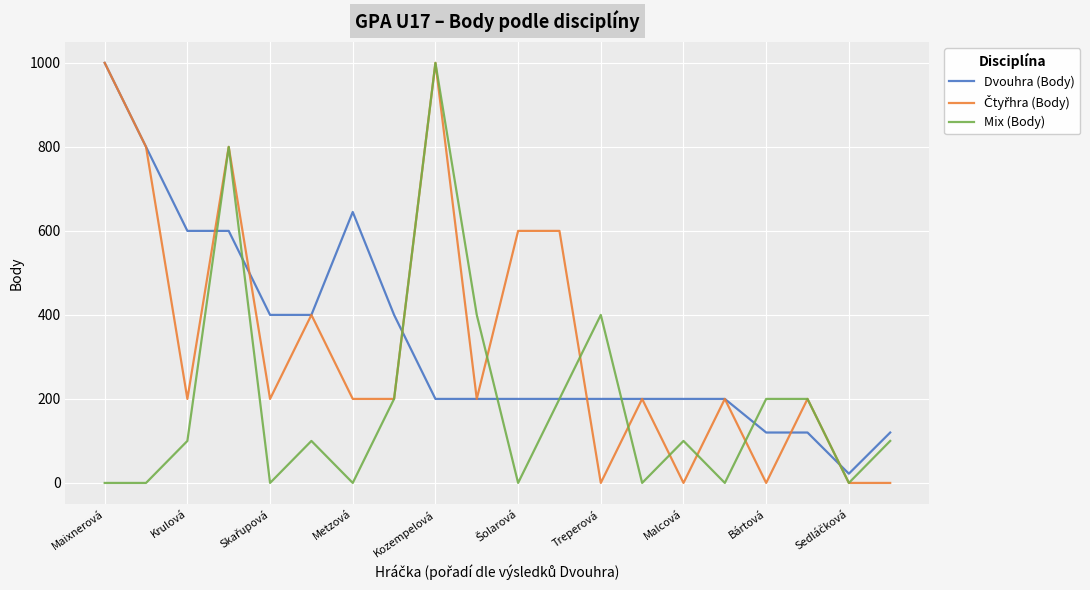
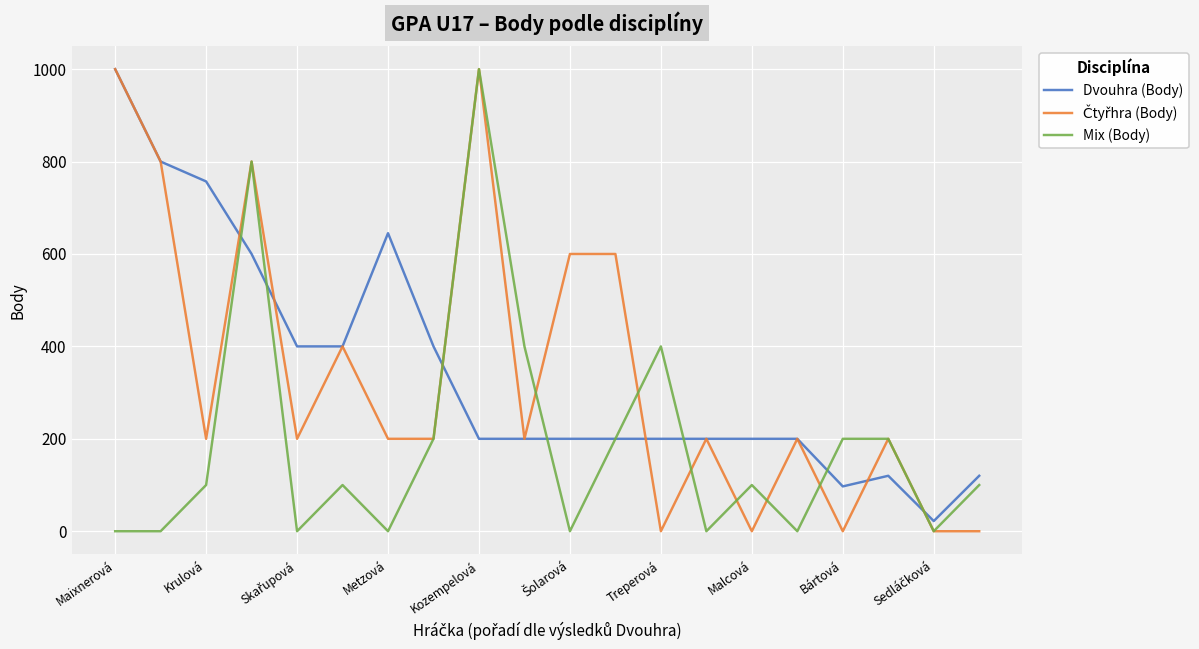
Dvouhra (Body), Krulová: 600 -> 760
Dvouhra (Body), Bártová: 120 -> 100
